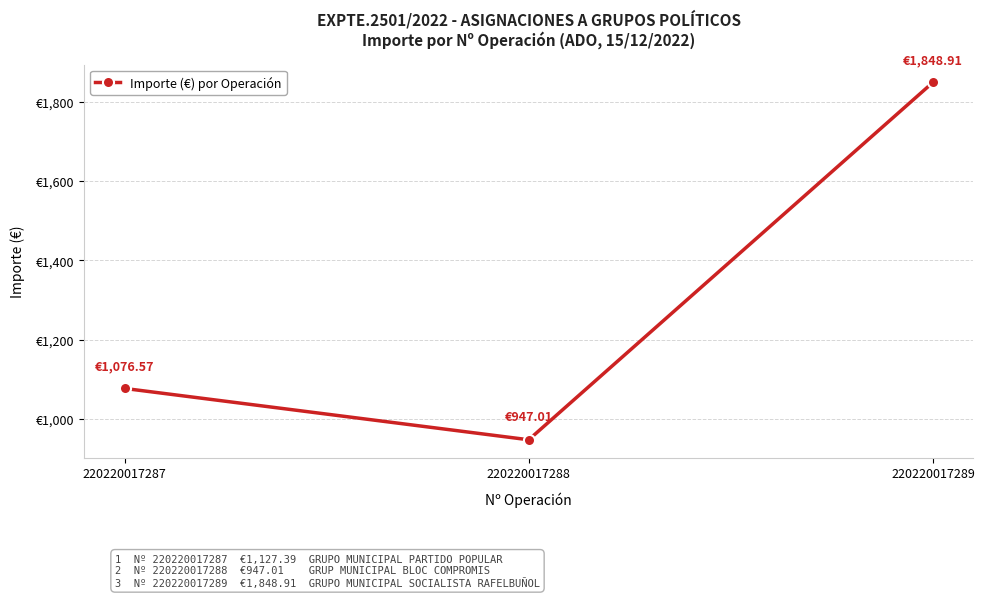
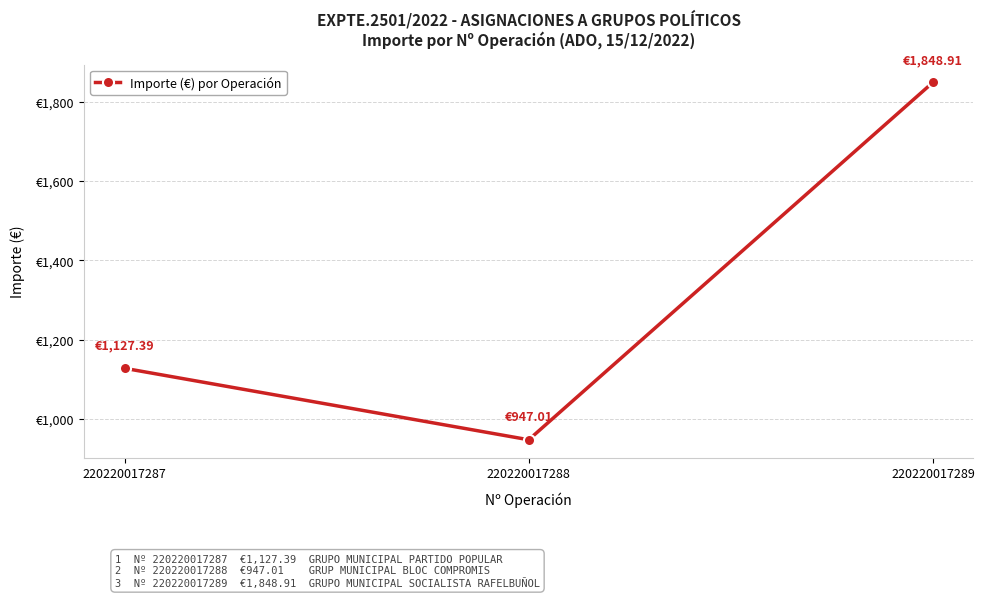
220220017287: €1,076.57 -> €1,127.39
